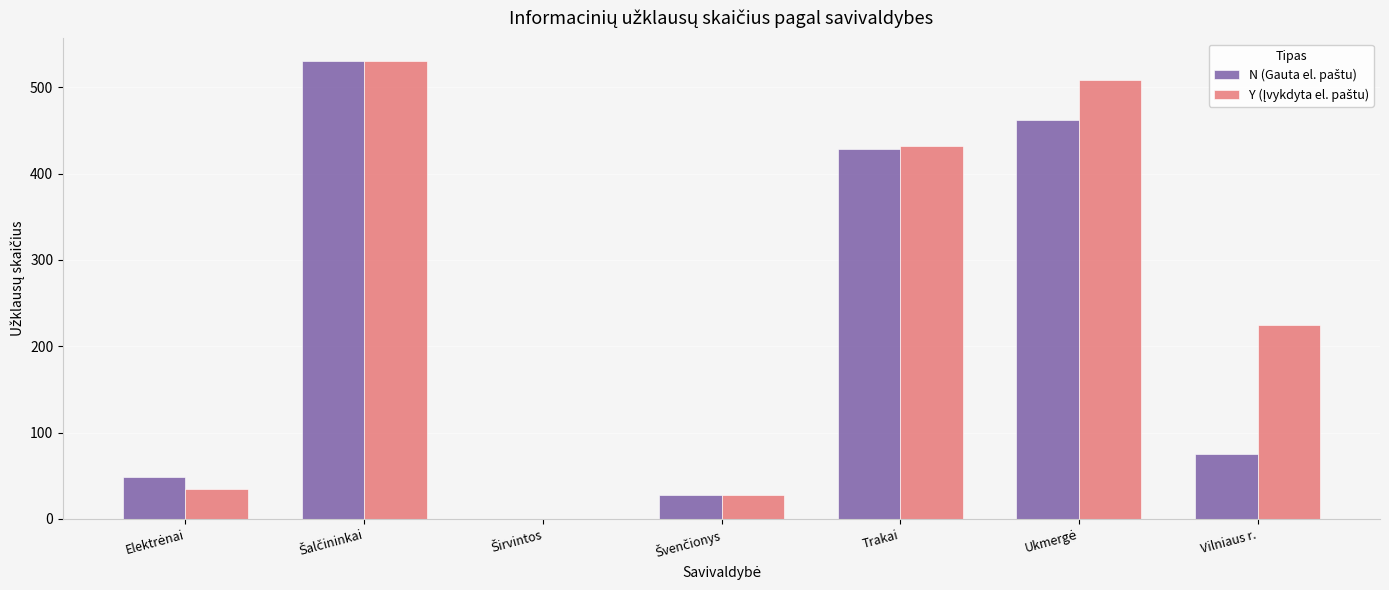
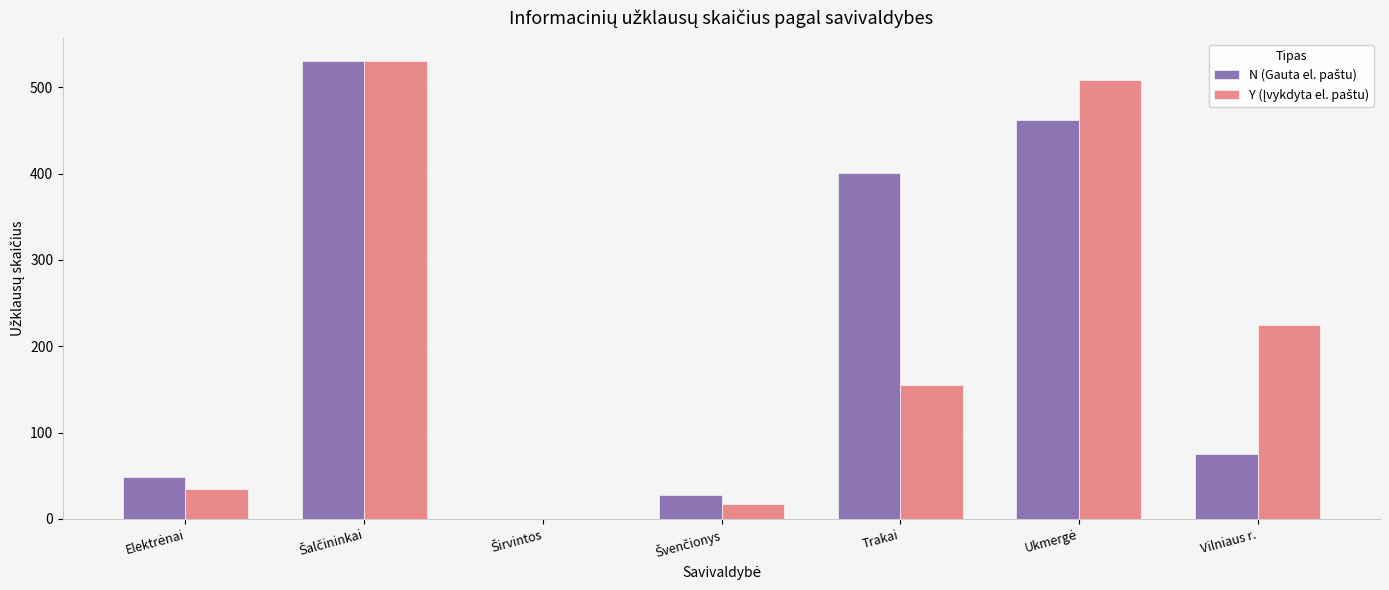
Y (Įvykdyta el. paštu), Švenčionys: 30 -> 20
N (Gauta el. paštu), Trakai: 430 -> 400
Y (Įvykdyta el. paštu), Trakai: 430 -> 160
